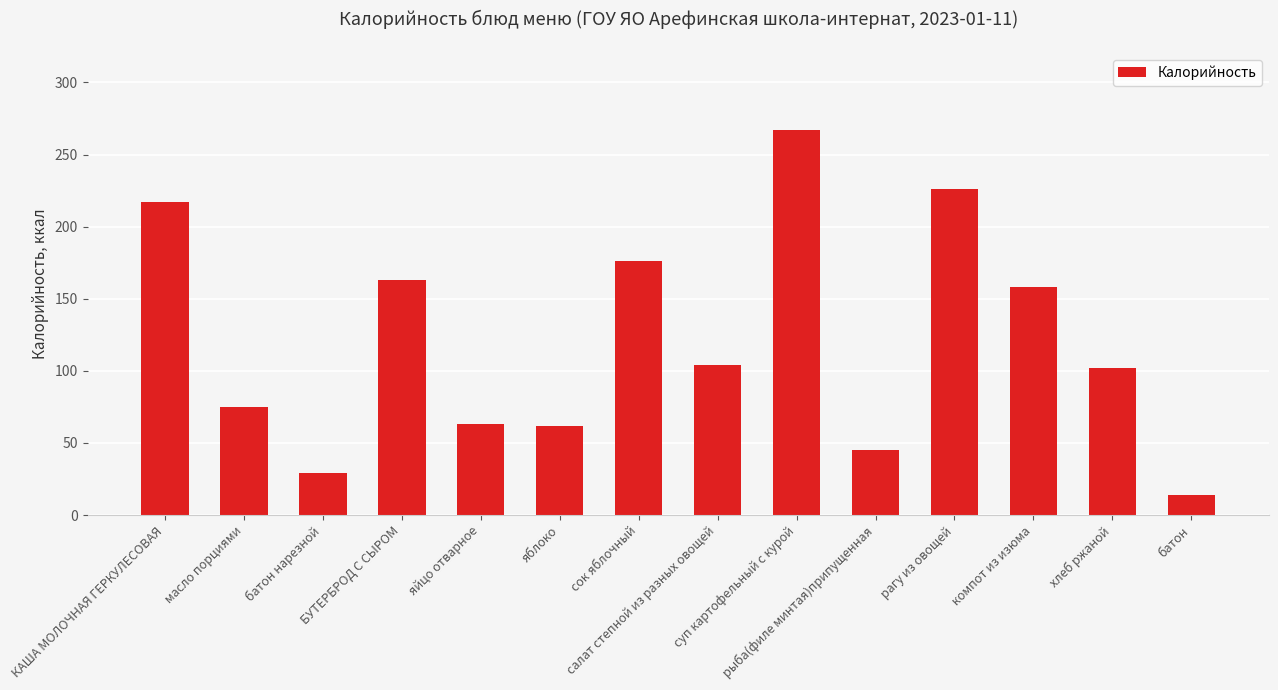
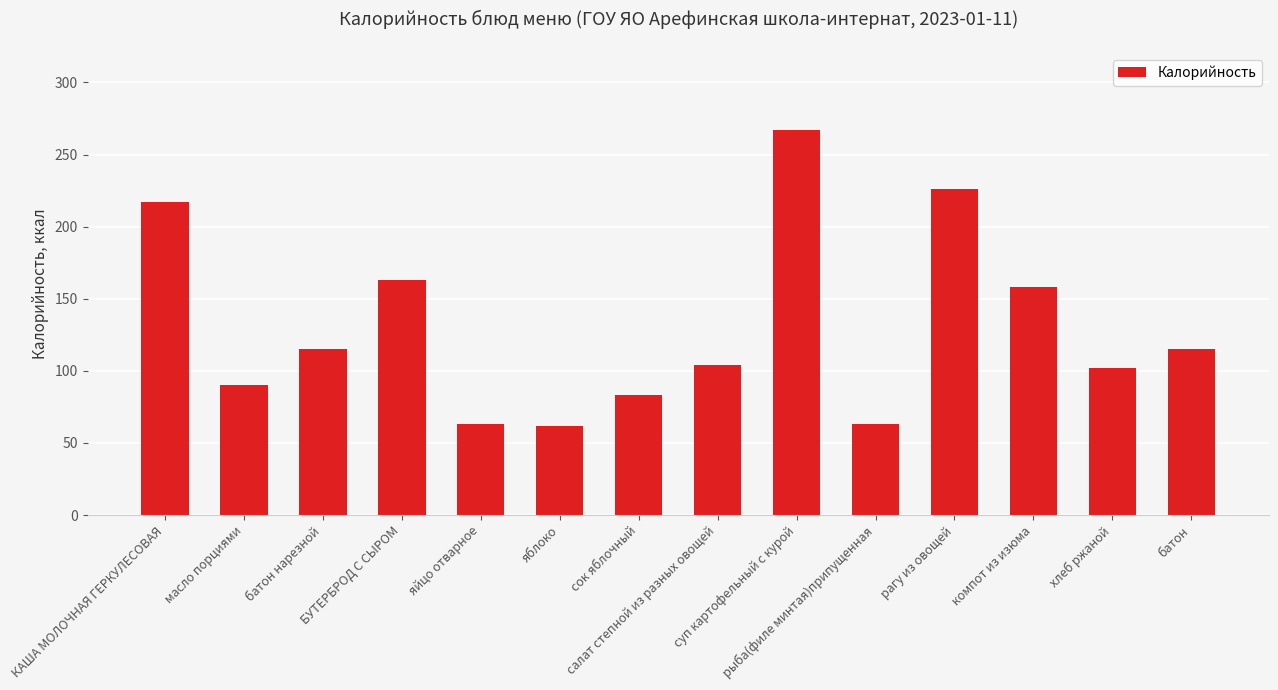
масло порциями: 75 -> 90
батон нарезной: 29 -> 115
сок яблочный: 176 -> 83
рыба(филе минтая)припущенная: 45 -> 63
батон: 14 -> 115
